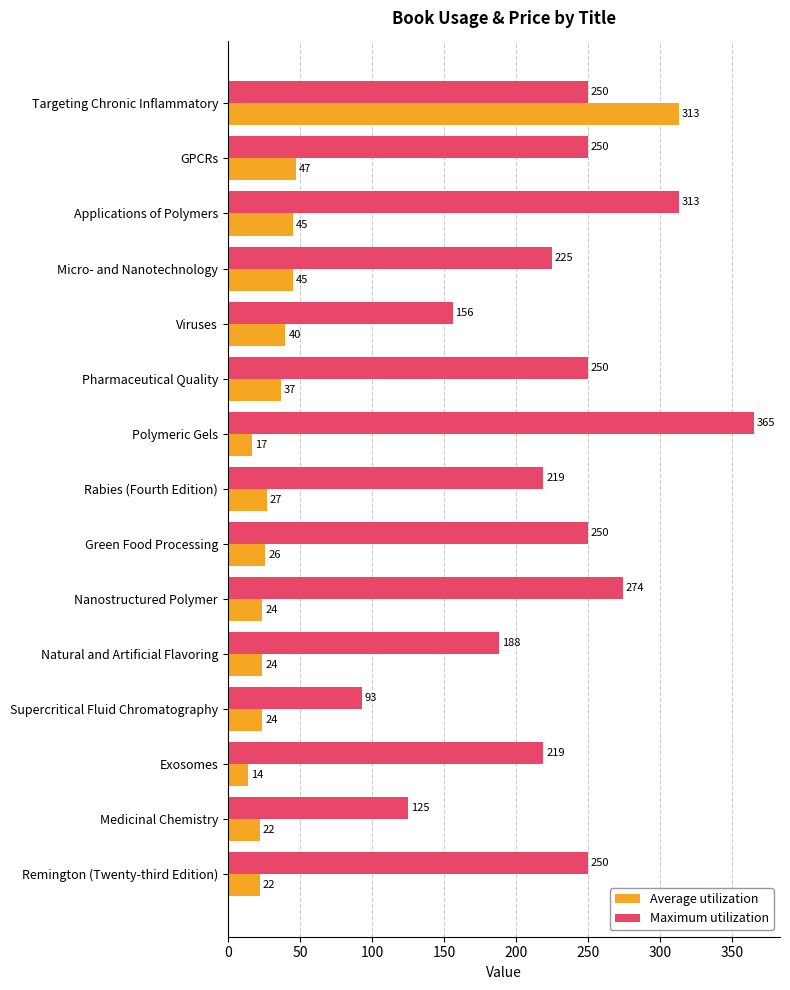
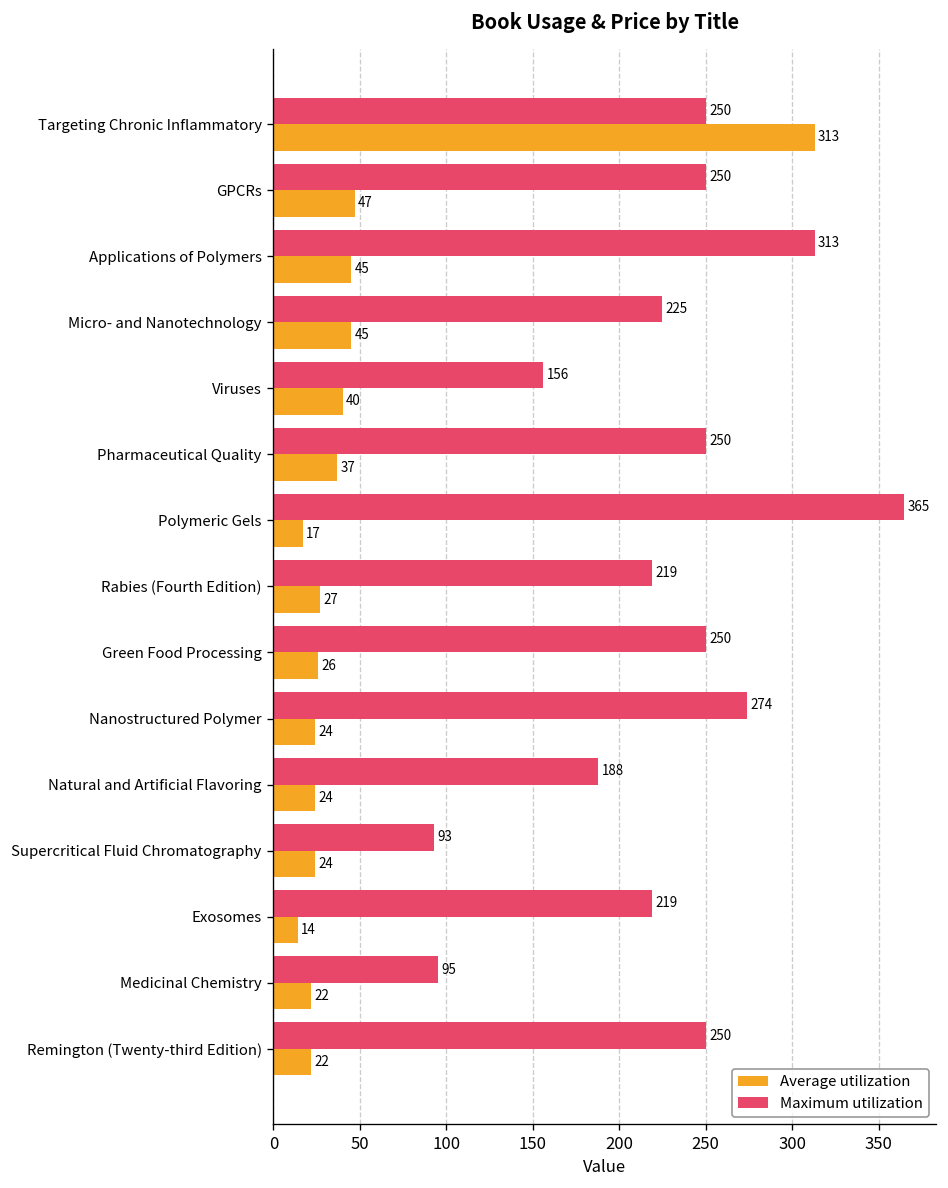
Maximum utilization, Medicinal Chemistry: 125 -> 95
